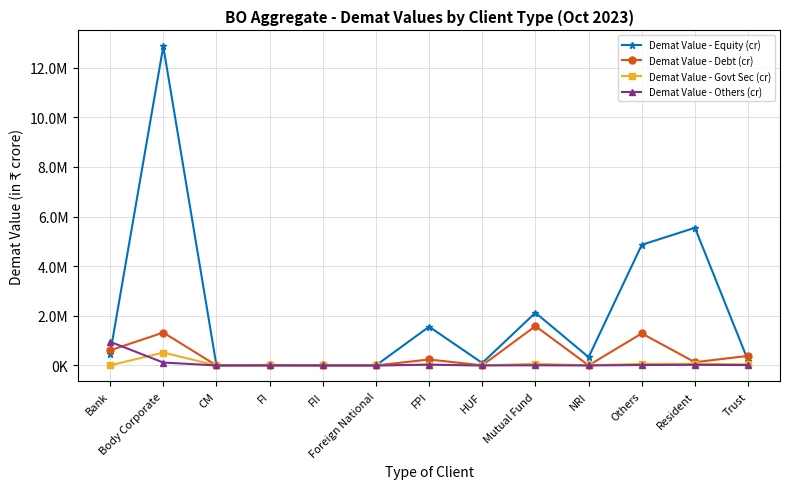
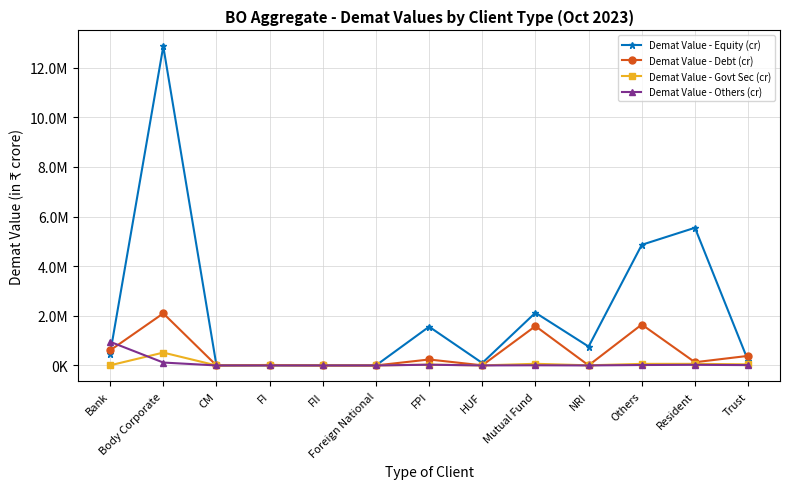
Demat Value - Debt (cr), Body Corporate: 1300000 -> 2100000
Demat Value - Equity (cr), NRI: 300000 -> 800000
Demat Value - Debt (cr), Others: 1300000 -> 1600000
